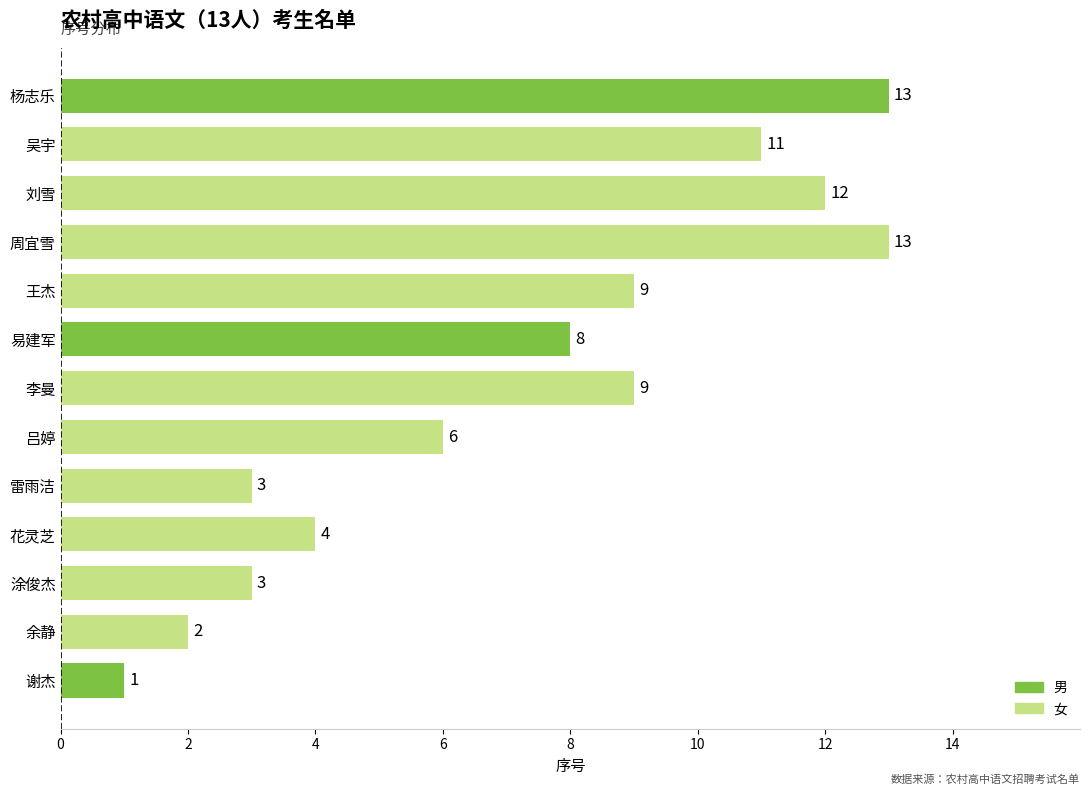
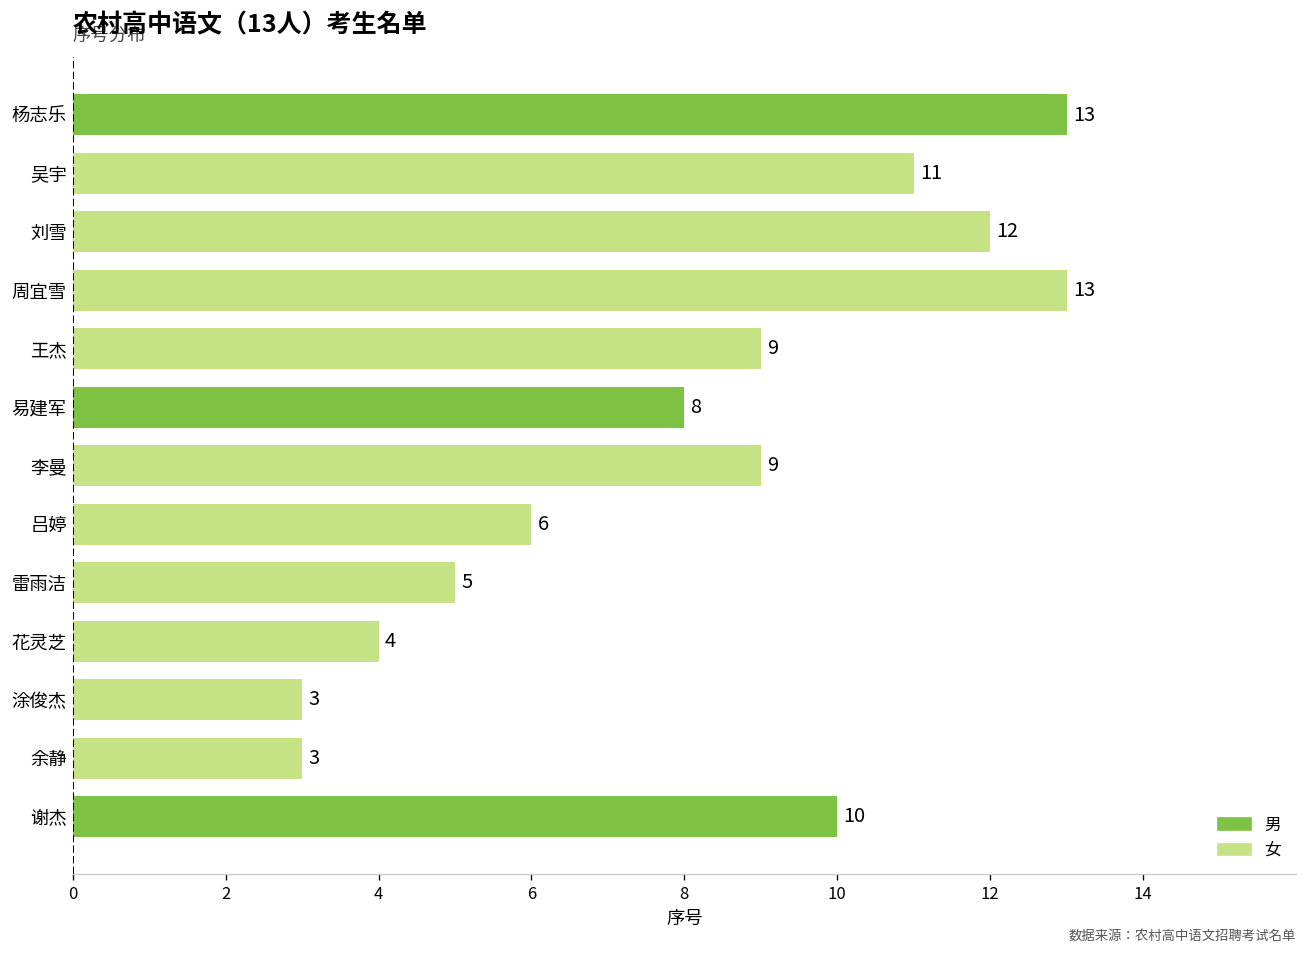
雷雨洁: 3 -> 5
余静: 2 -> 3
谢杰: 1 -> 10
